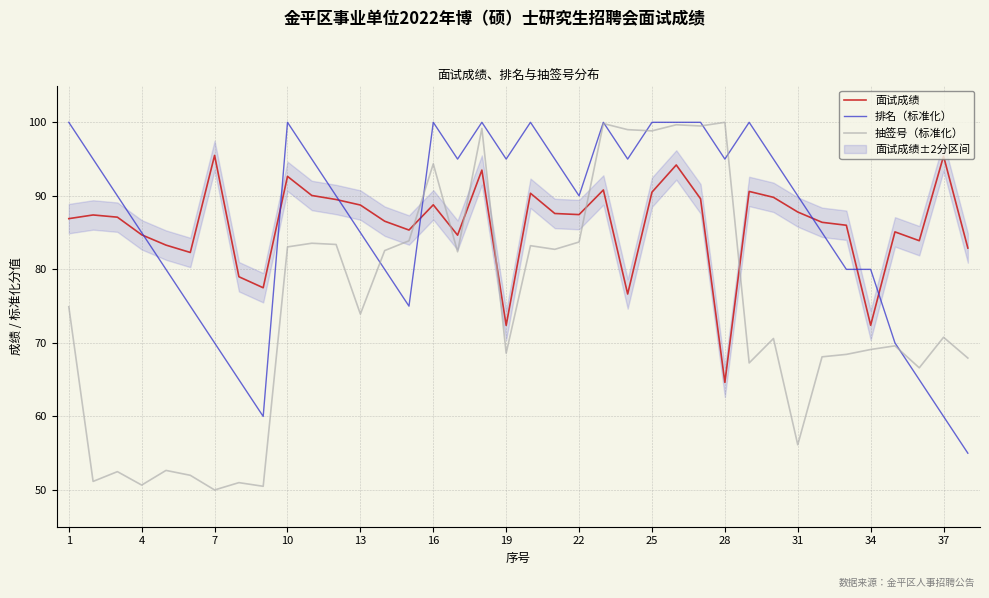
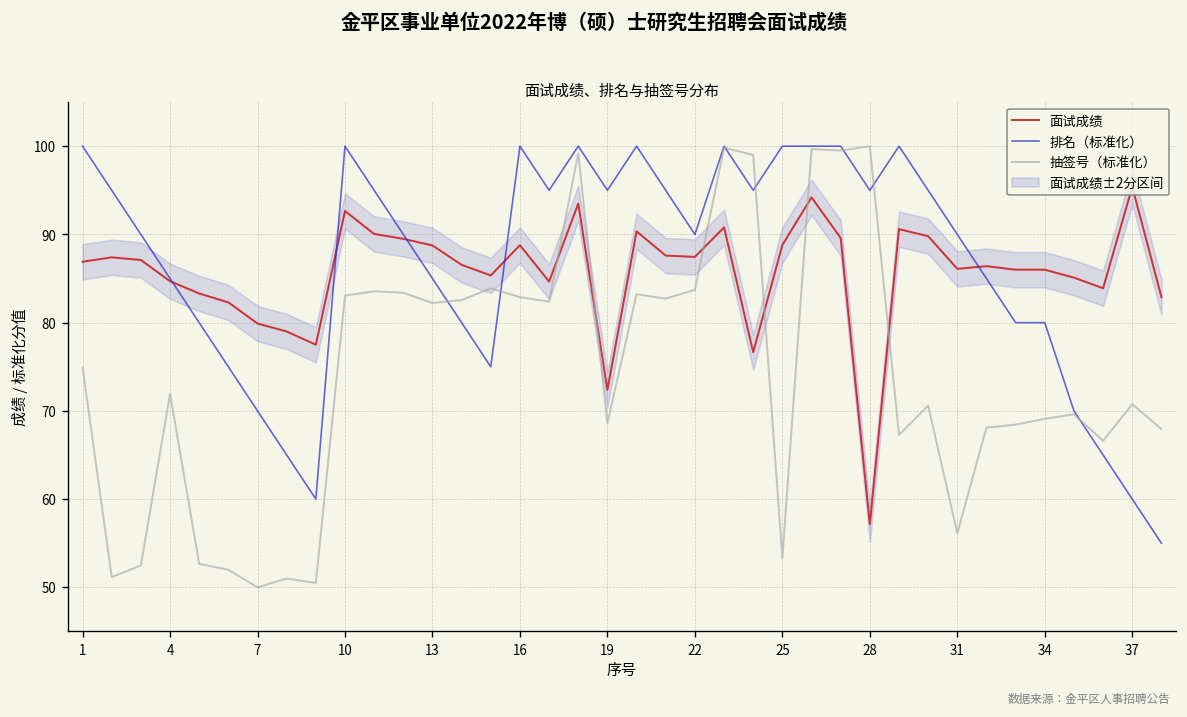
抽签号（标准化）, 4: 51 -> 72
面试成绩, 7: 96 -> 80
抽签号（标准化）, 13: 74 -> 82
抽签号（标准化）, 16: 94 -> 83
面试成绩, 25: 91 -> 89
抽签号（标准化）, 25: 99 -> 53
面试成绩, 28: 65 -> 57
面试成绩, 31: 88 -> 86
面试成绩, 34: 72 -> 86
